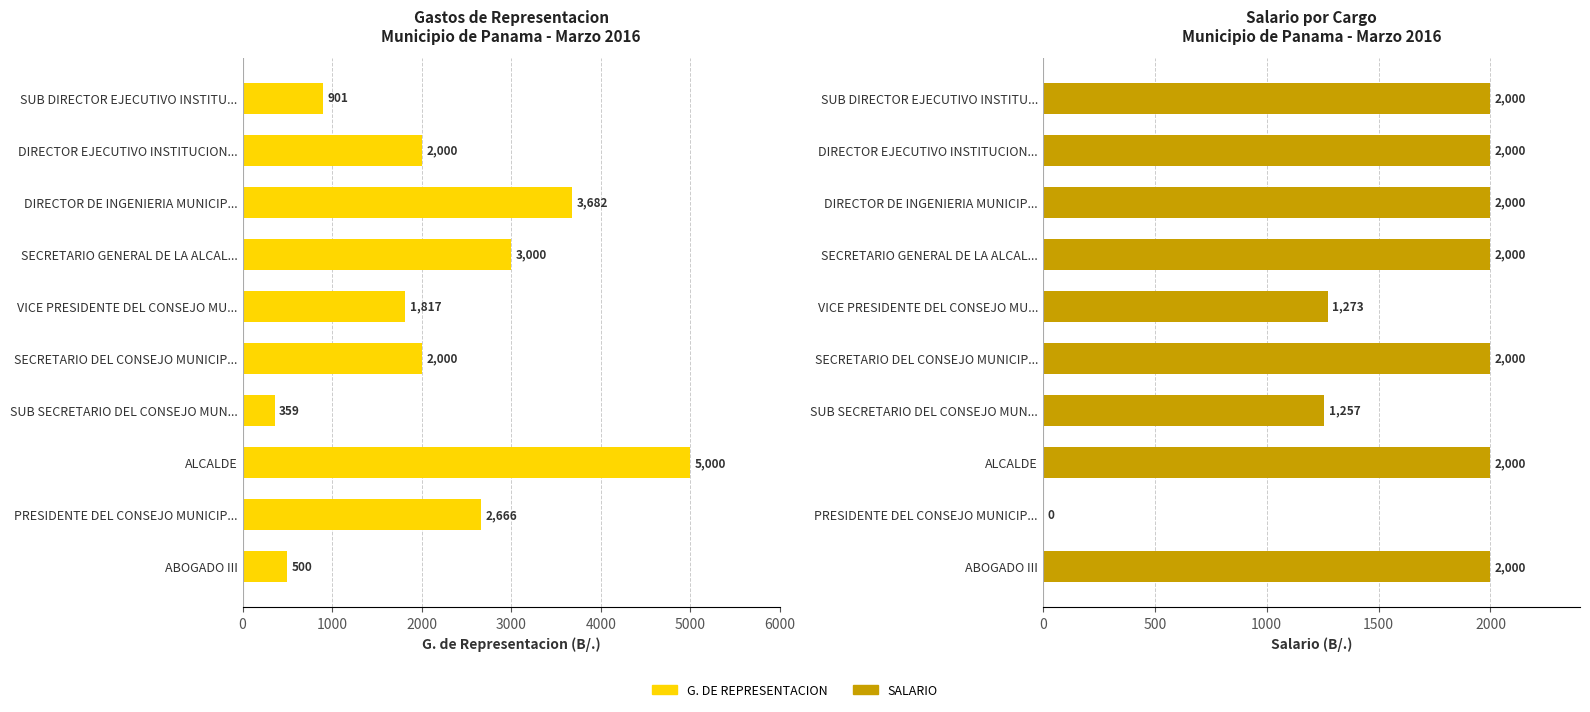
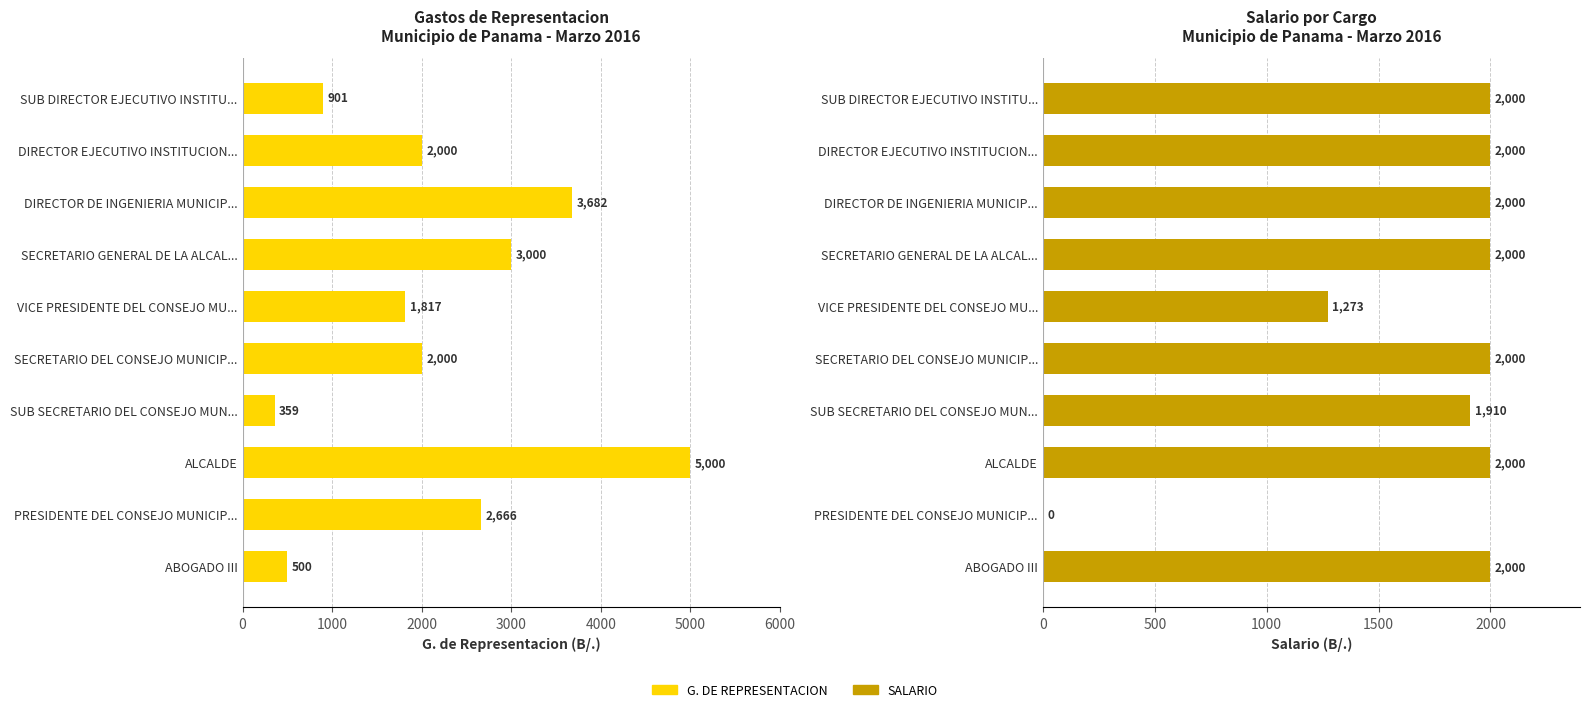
Salario por Cargo Municipio de Panama - Marzo 2016, SUB SECRETARIO DEL CONSEJO MUN...: 1,257 -> 1,910
